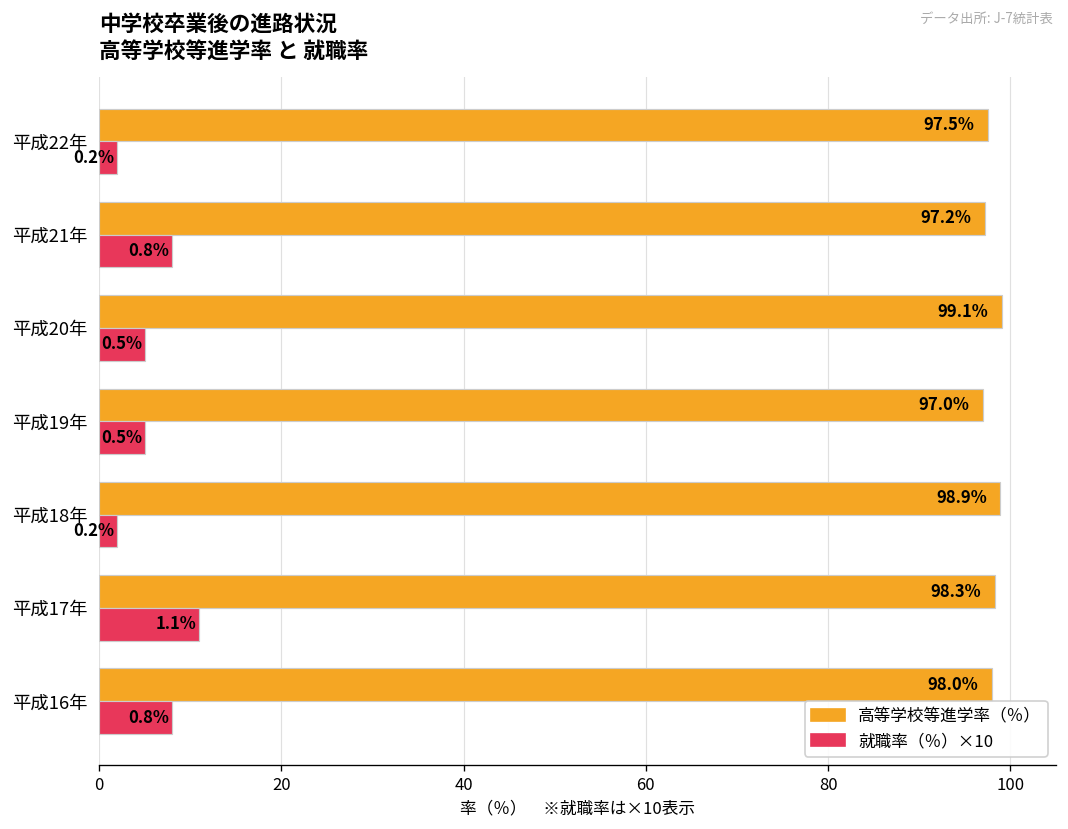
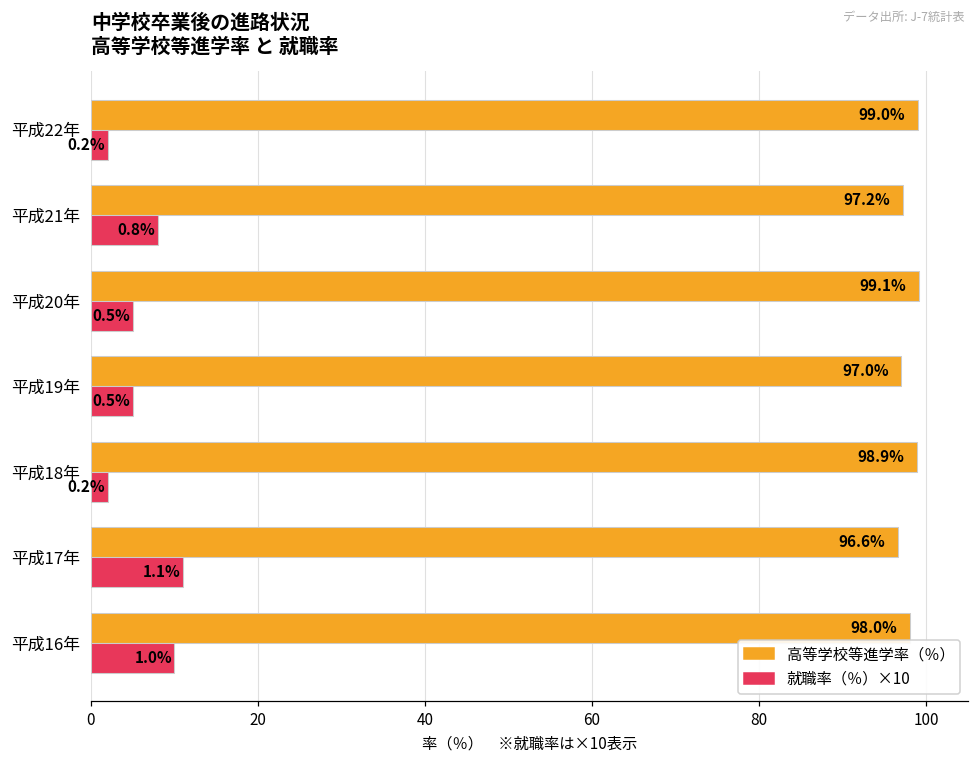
高等学校等進学率（％）, 平成22年: 97.5% -> 99.0%
高等学校等進学率（％）, 平成17年: 98.3% -> 96.6%
就職率（％）×10, 平成16年: 0.8% -> 1.0%
